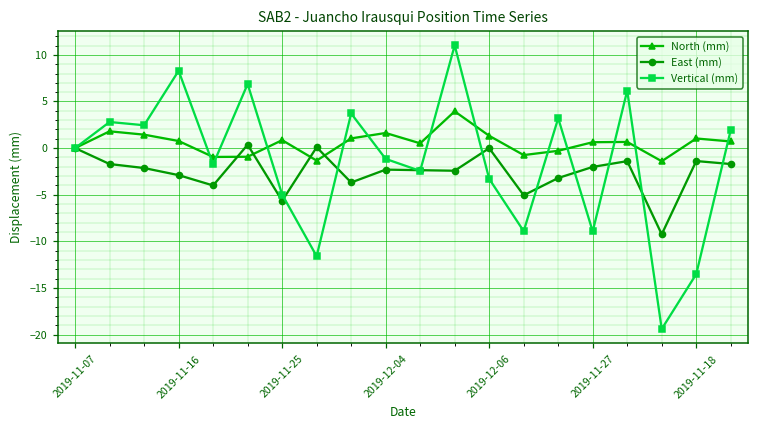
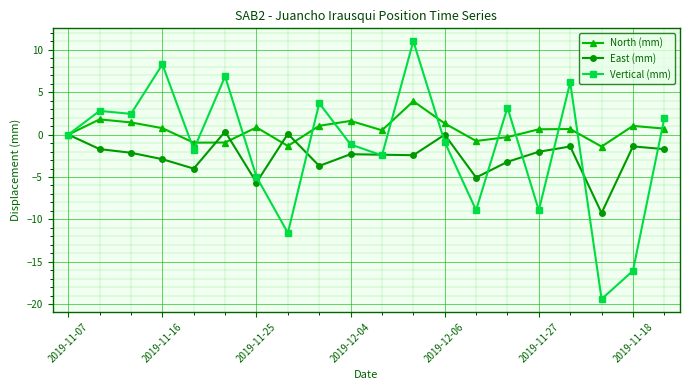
Vertical (mm), 2019-12-06: -3 -> -1
Vertical (mm), 2019-11-18: -14 -> -16
